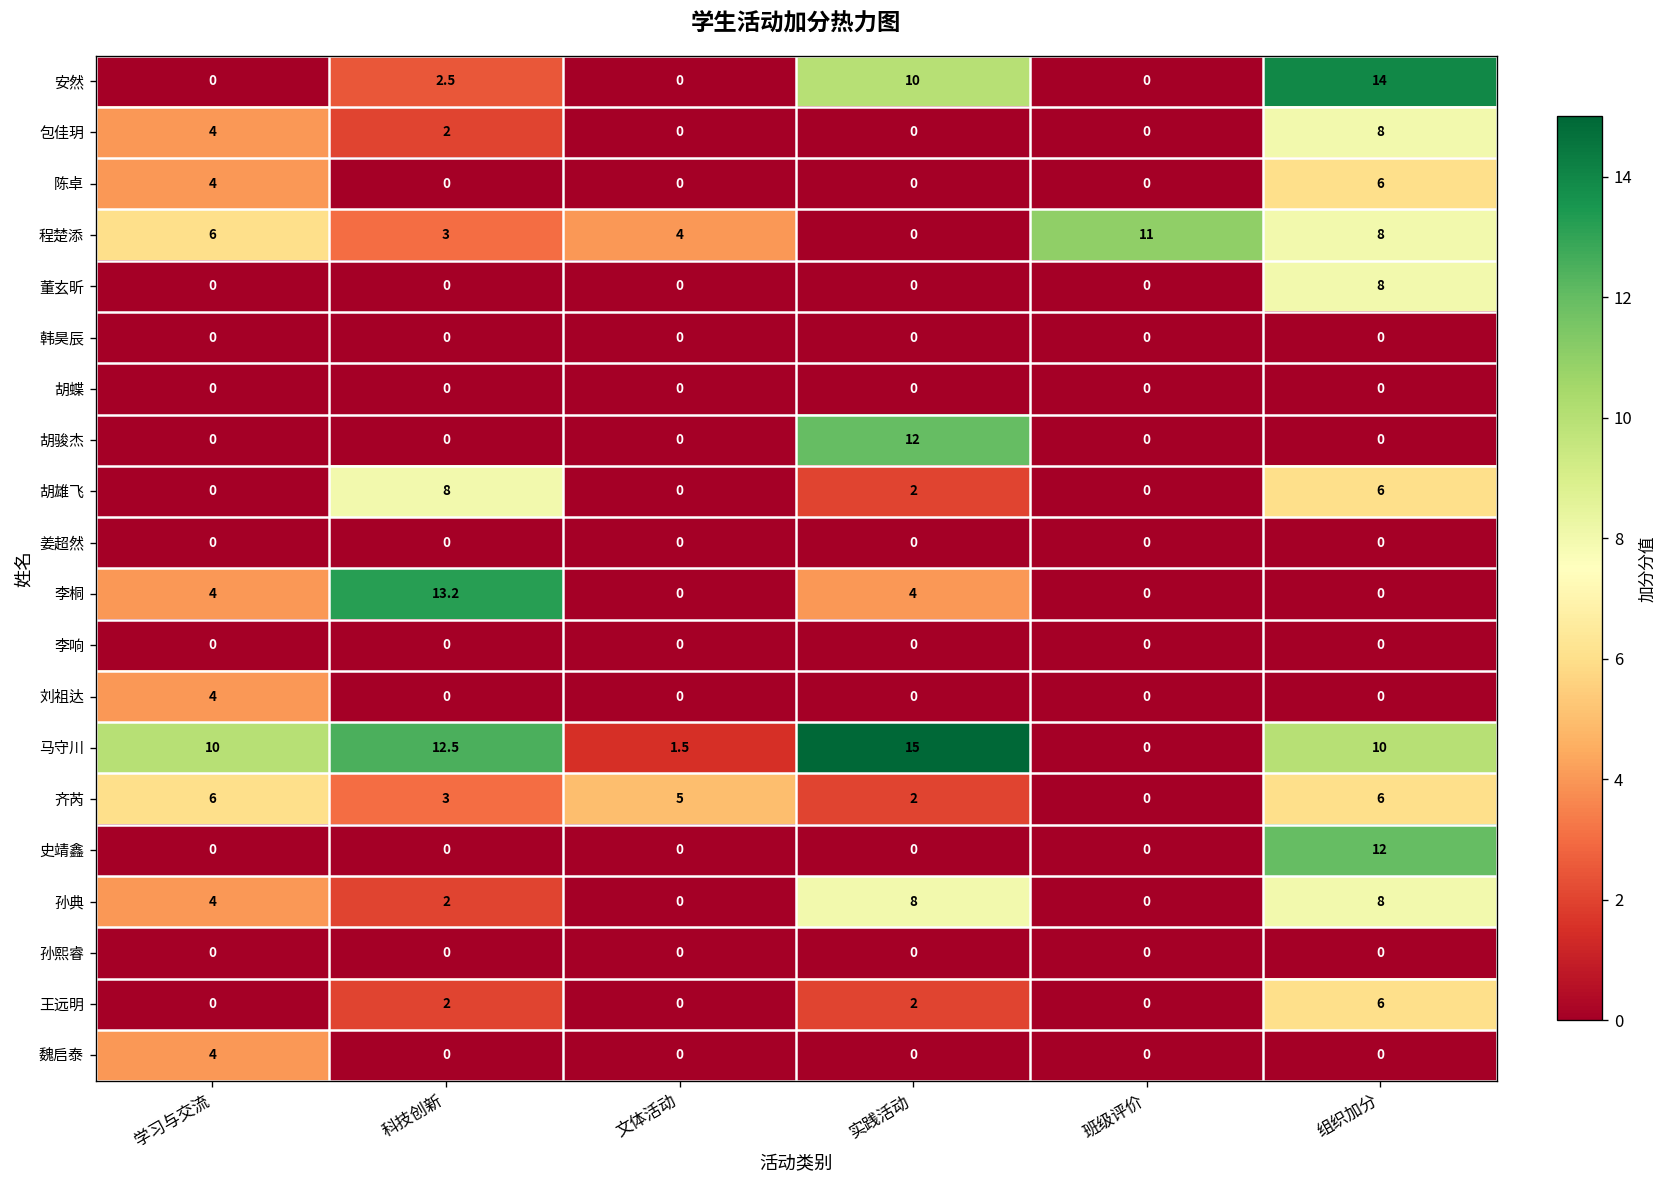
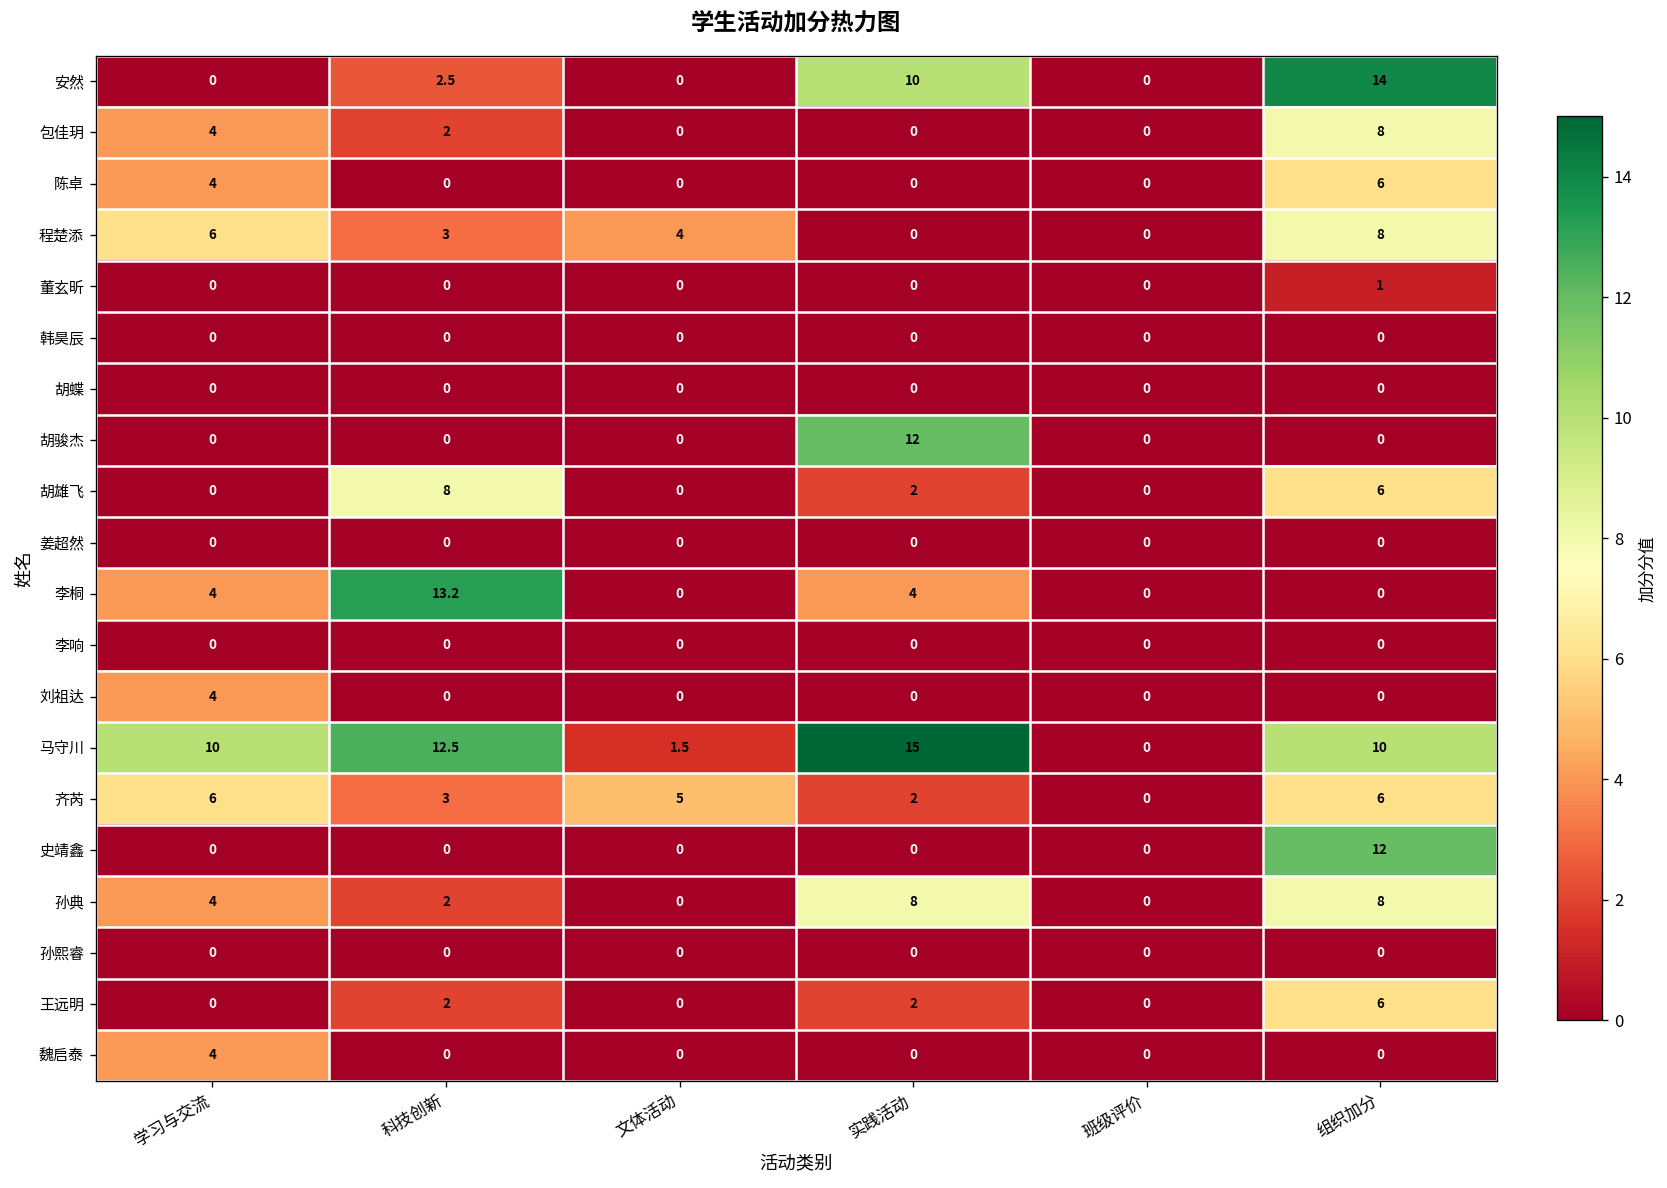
程楚添, 班级评价: 11 -> 0
董玄昕, 组织加分: 8 -> 1
